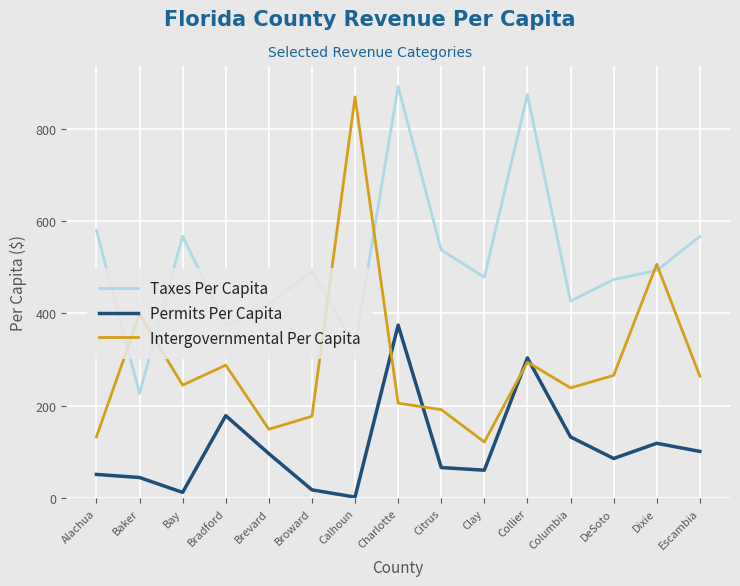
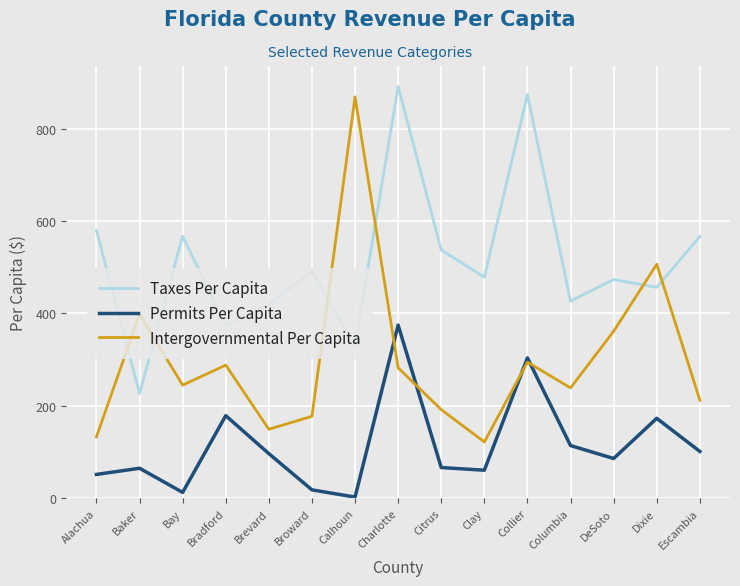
Permits Per Capita, Baker: 50 -> 70
Intergovernmental Per Capita, Charlotte: 210 -> 280
Permits Per Capita, Columbia: 130 -> 110
Intergovernmental Per Capita, DeSoto: 270 -> 360
Taxes Per Capita, Dixie: 490 -> 460
Permits Per Capita, Dixie: 120 -> 170
Intergovernmental Per Capita, Escambia: 260 -> 210
